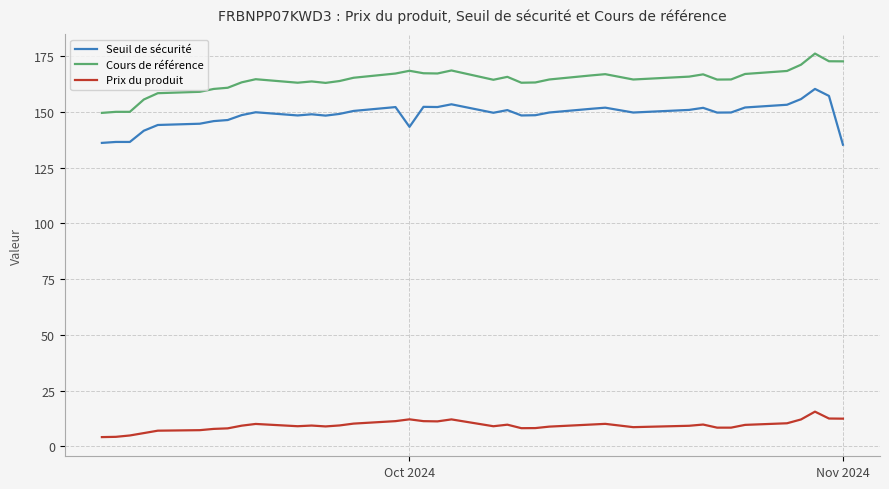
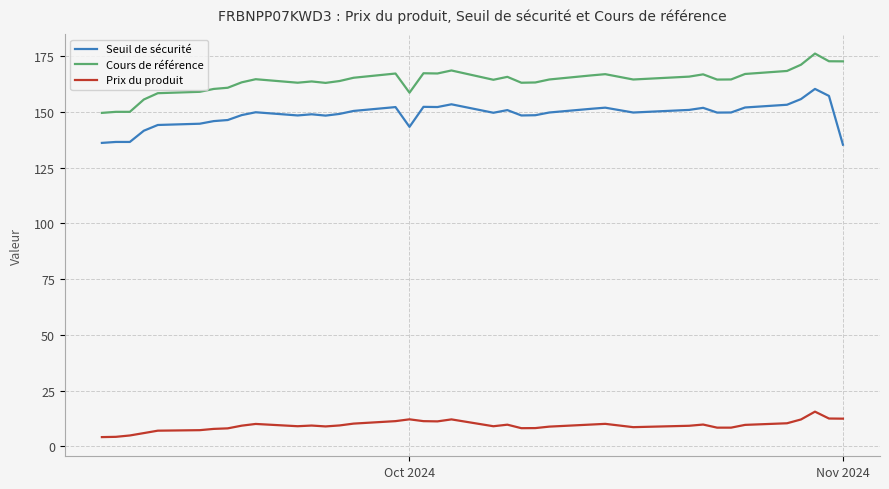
Cours de référence, Oct 2024: 168 -> 159
